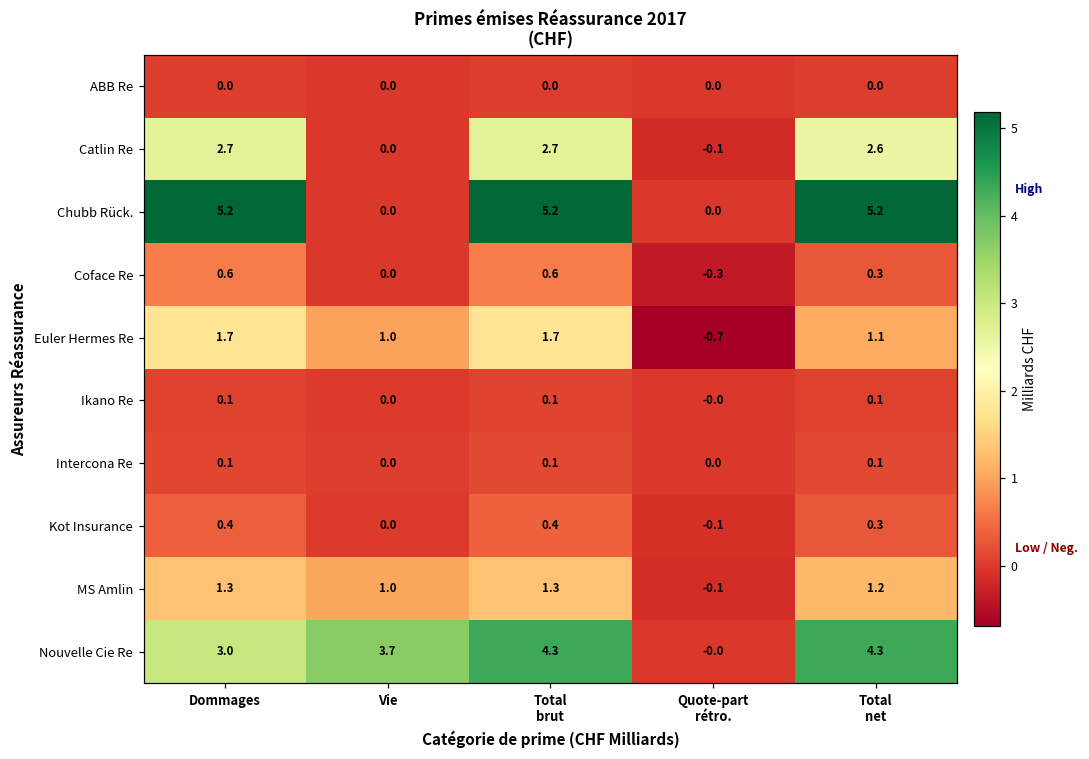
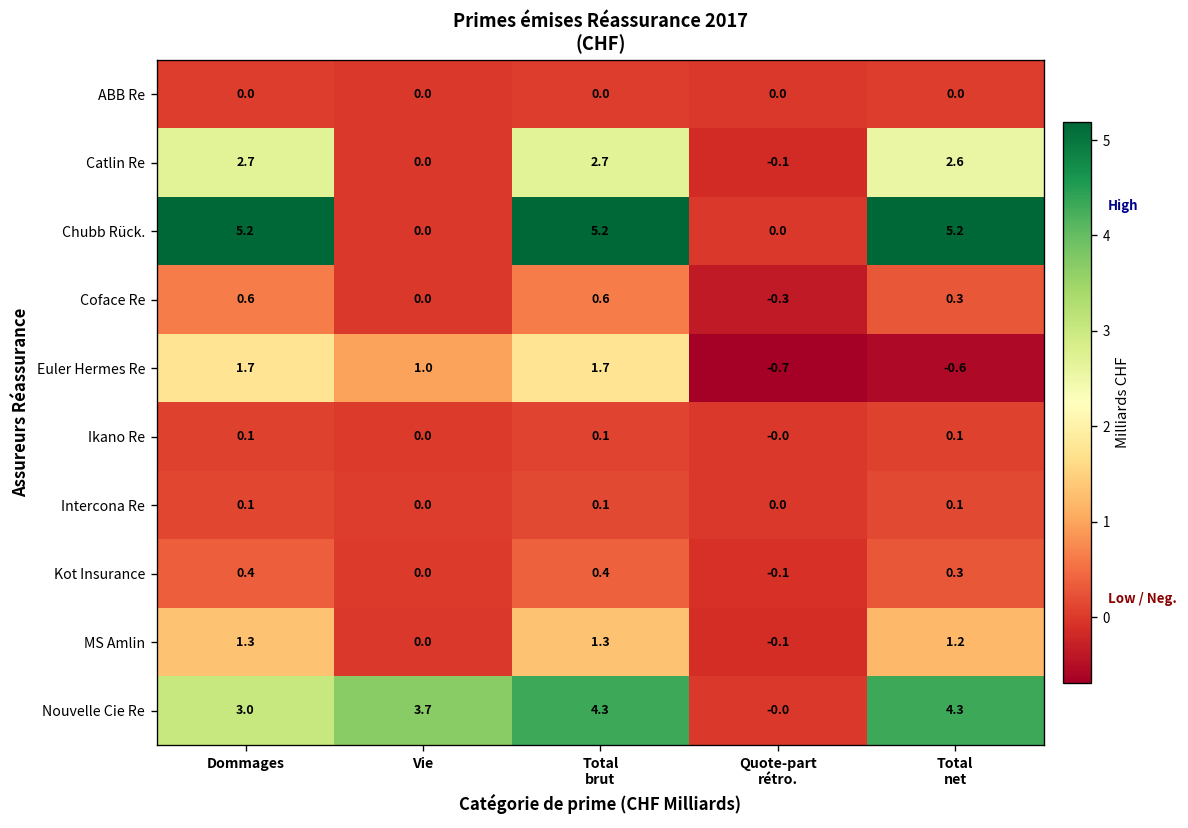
Euler Hermes Re, Total net: 1.1 -> -0.6
MS Amlin, Vie: 1.0 -> 0.0
